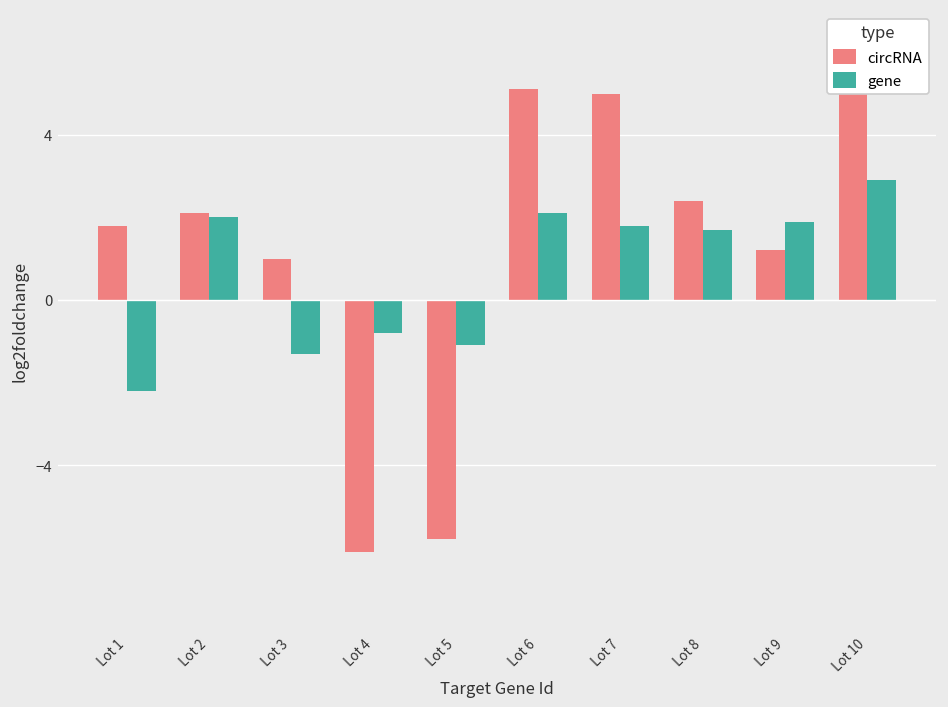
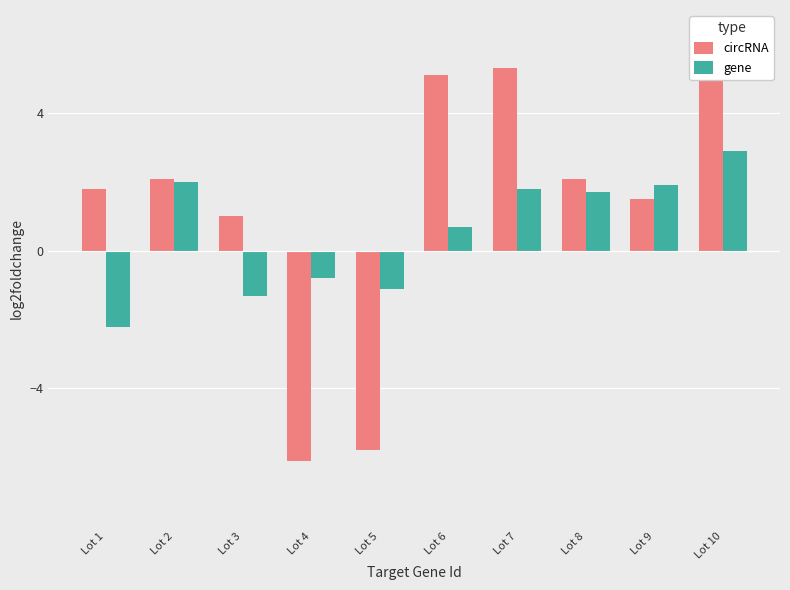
gene, Lot 6: 2.1 -> 0.7
circRNA, Lot 7: 5.0 -> 5.3
circRNA, Lot 8: 2.4 -> 2.1
circRNA, Lot 9: 1.2 -> 1.5
